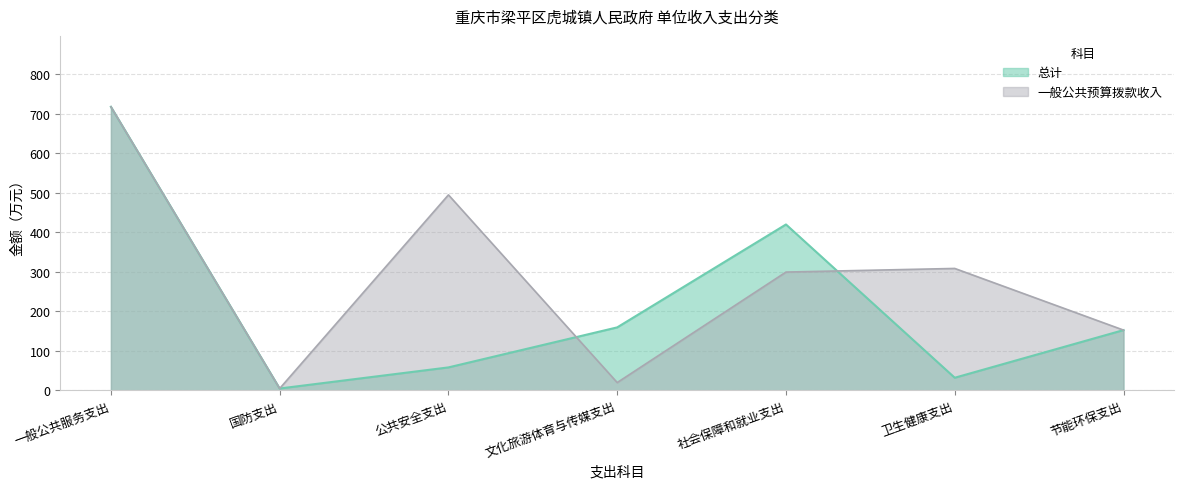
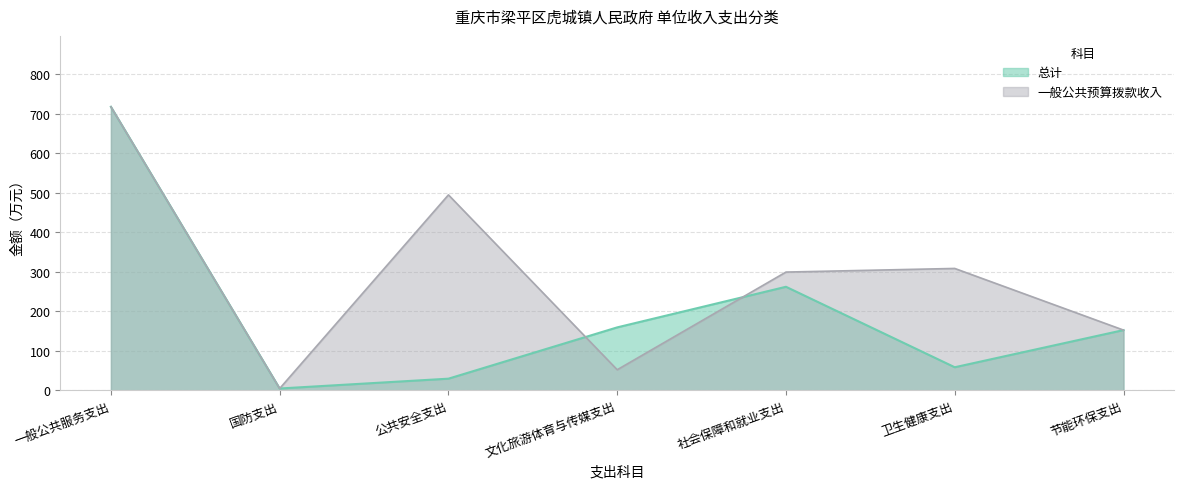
总计, 公共安全支出: 60 -> 30
一般公共预算拨款收入, 文化旅游体育与传媒支出: 20 -> 50
总计, 社会保障和就业支出: 420 -> 260
总计, 卫生健康支出: 30 -> 60
